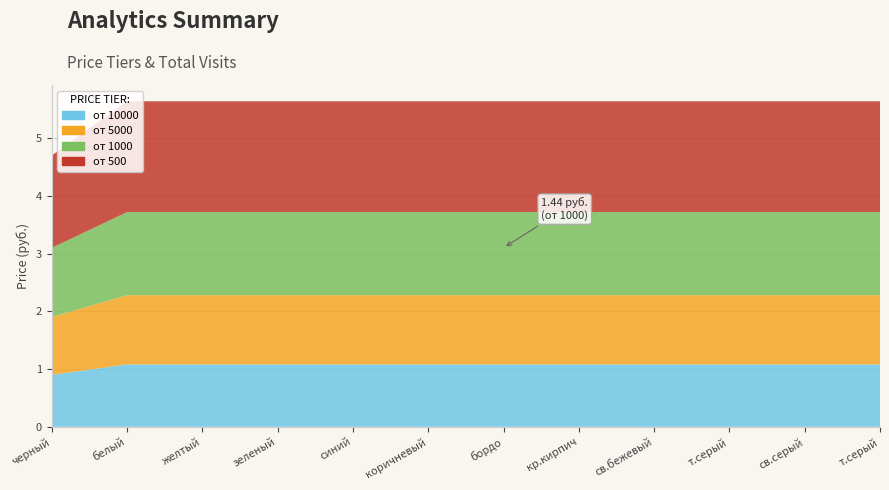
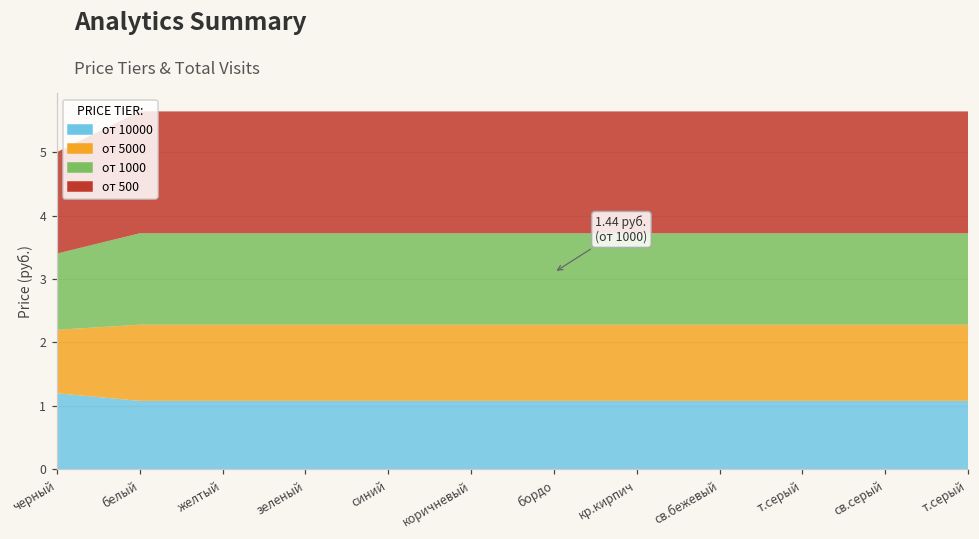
от 10000, черный: 0.9 -> 1.2
